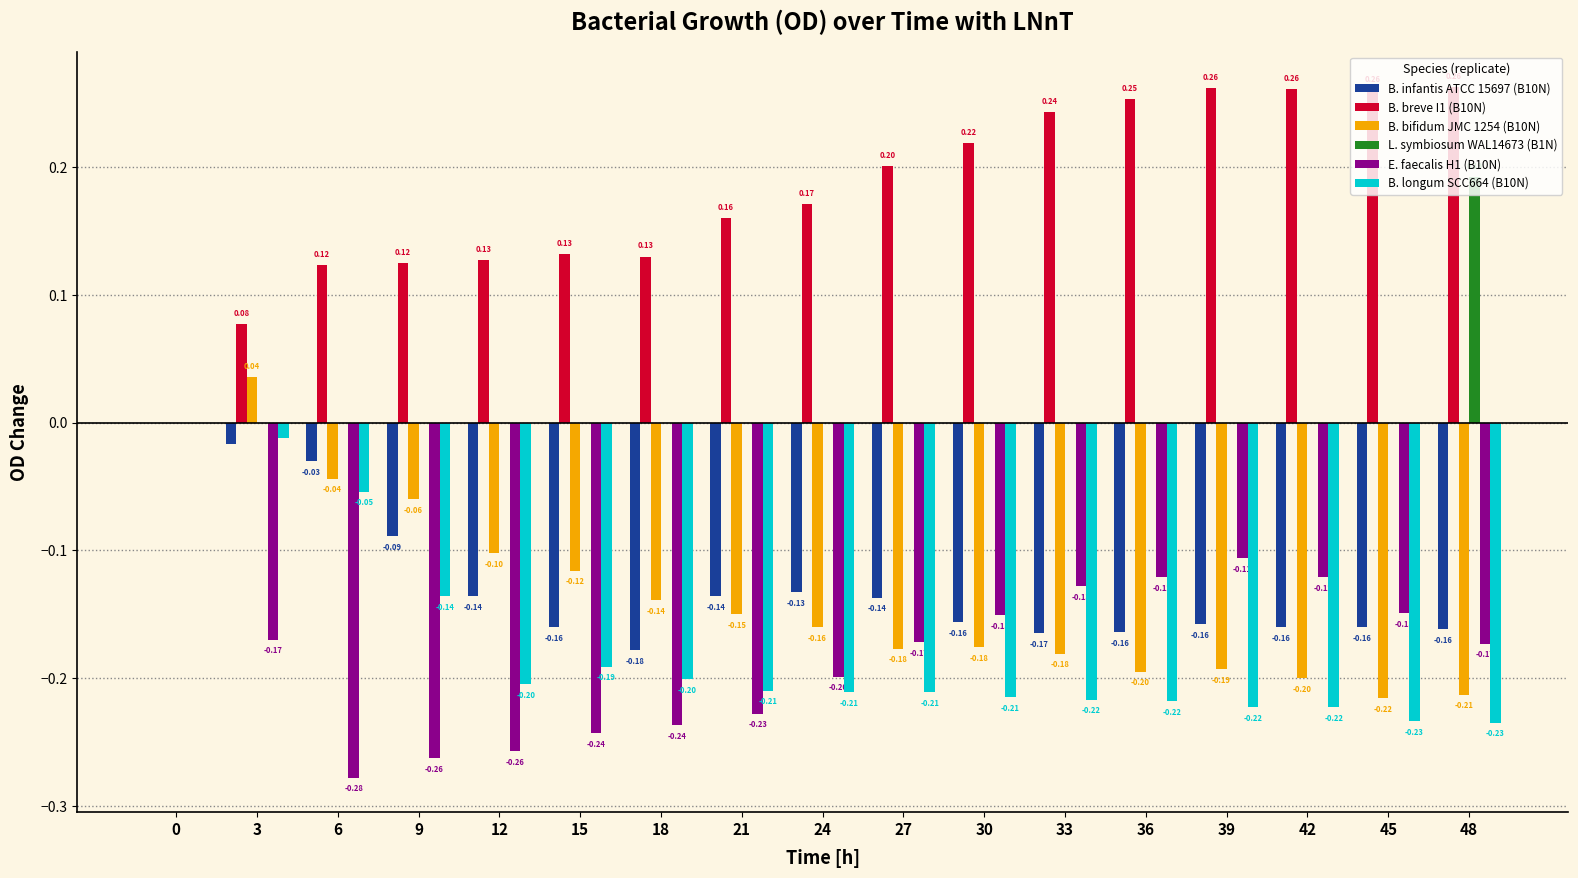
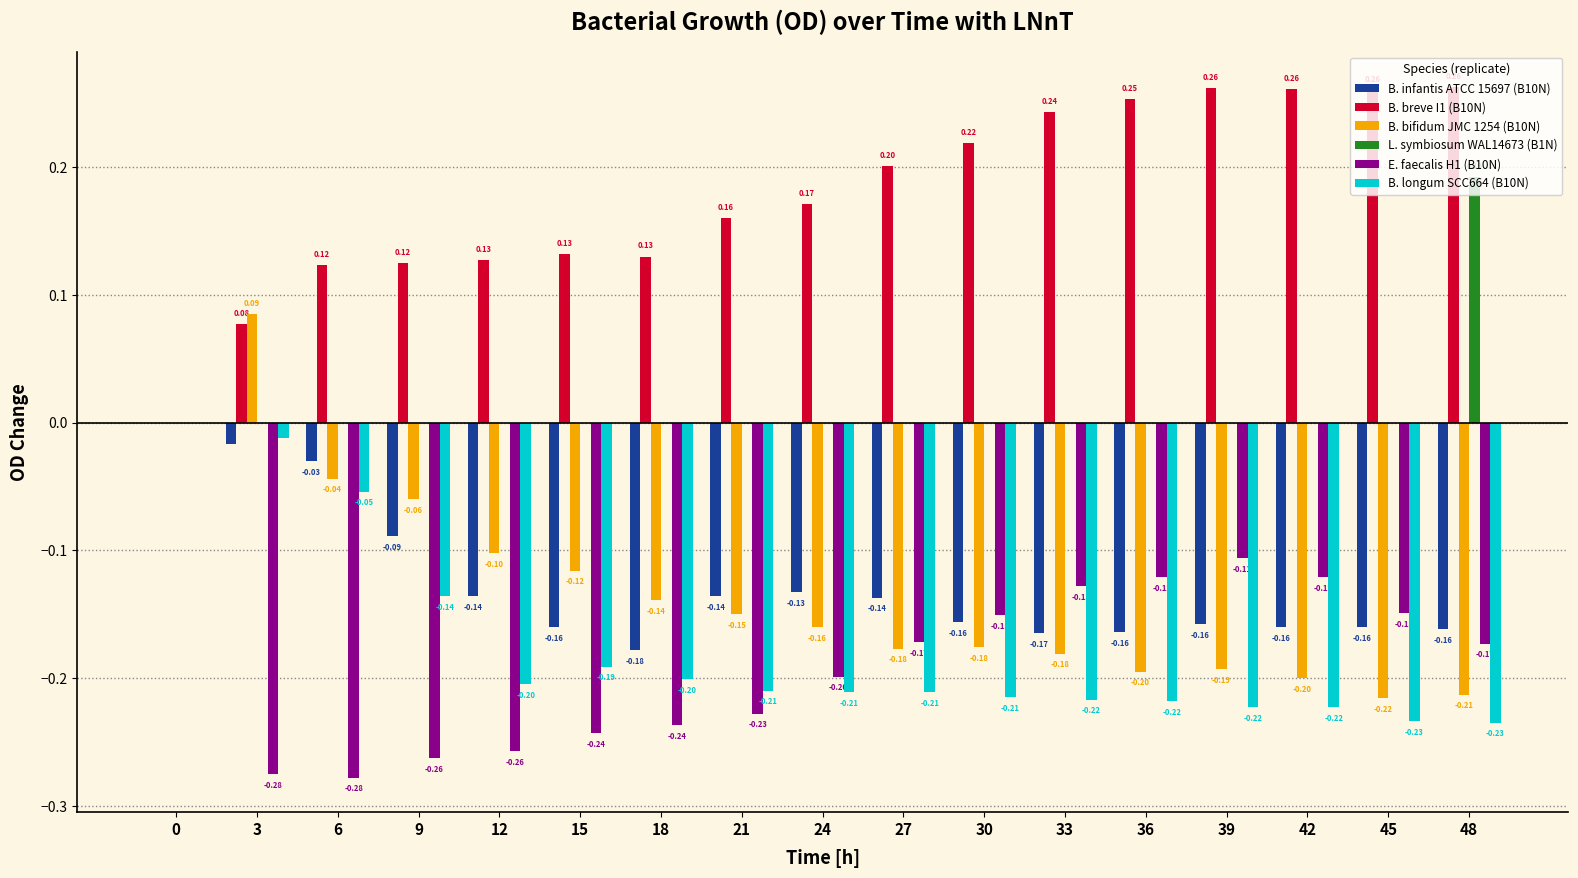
B. bifidum JMC 1254 (B10N), 3: 0.04 -> 0.09
E. faecalis H1 (B10N), 3: -0.17 -> -0.28
